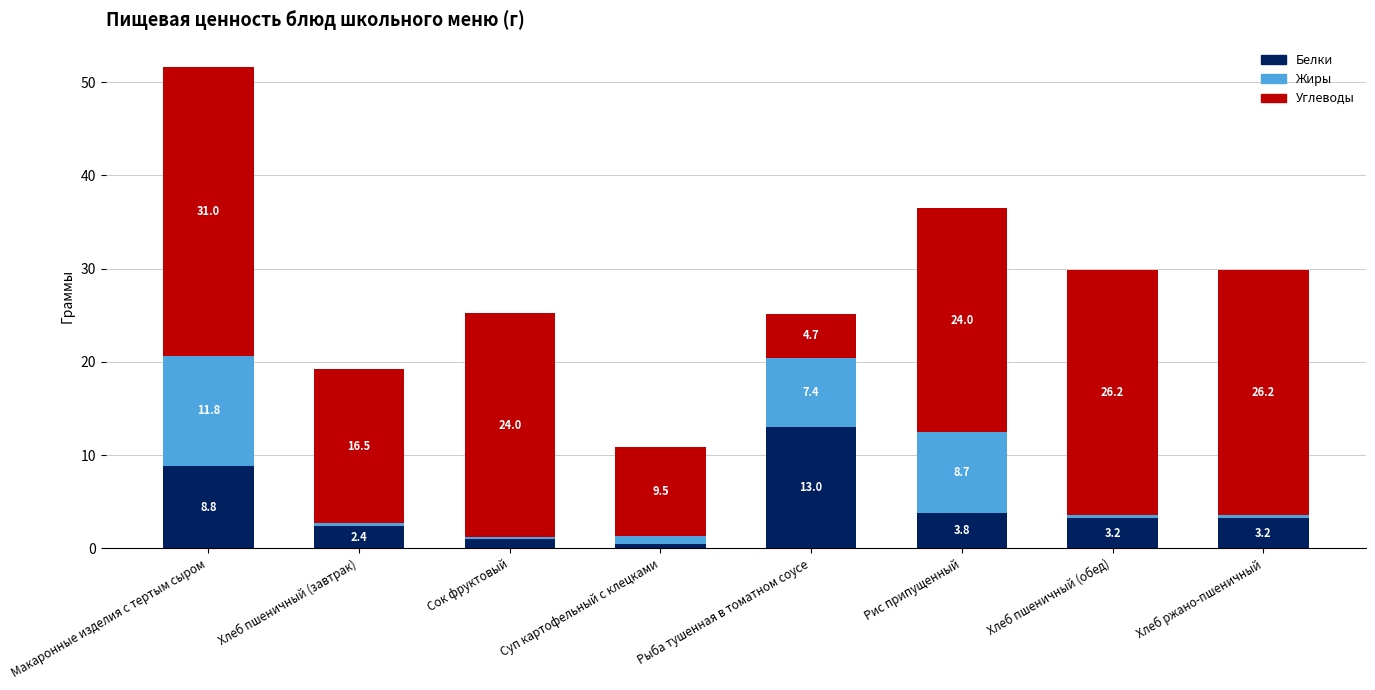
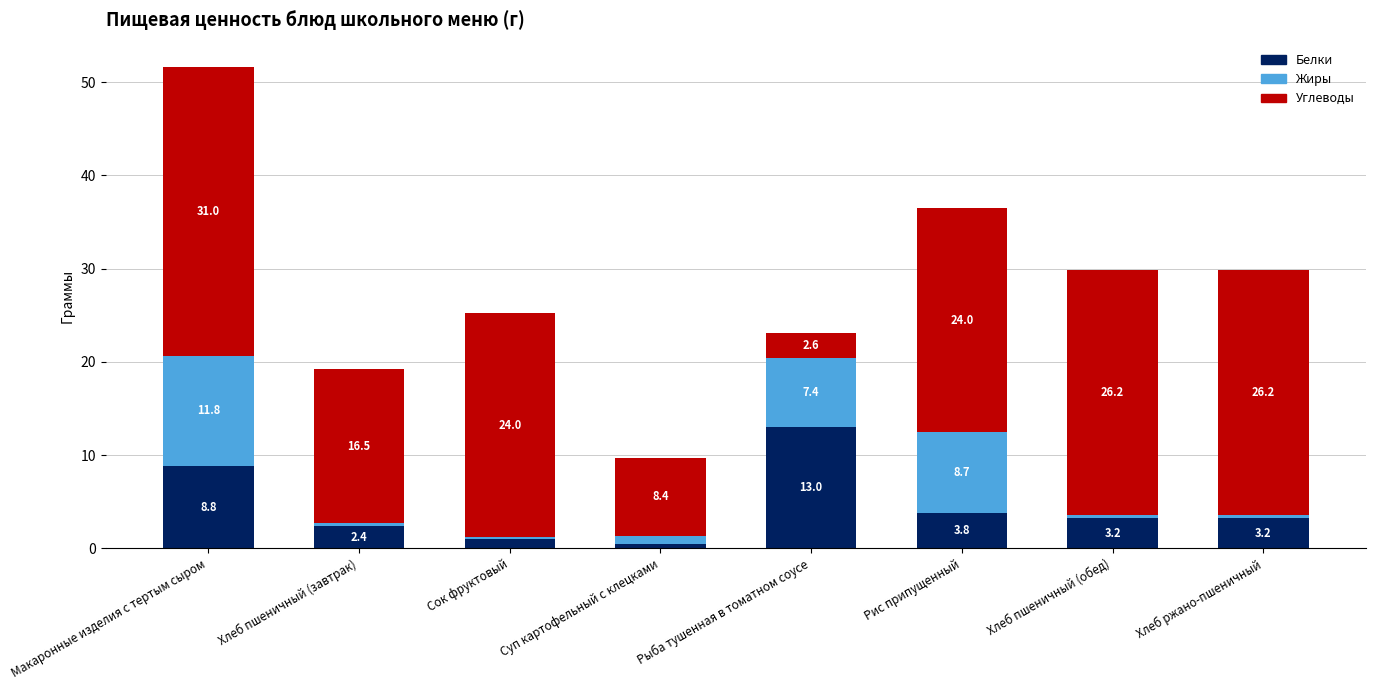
Углеводы, Суп картофельный с клецками: 9.5 -> 8.4
Углеводы, Рыба тушенная в томатном соусе: 4.7 -> 2.6
